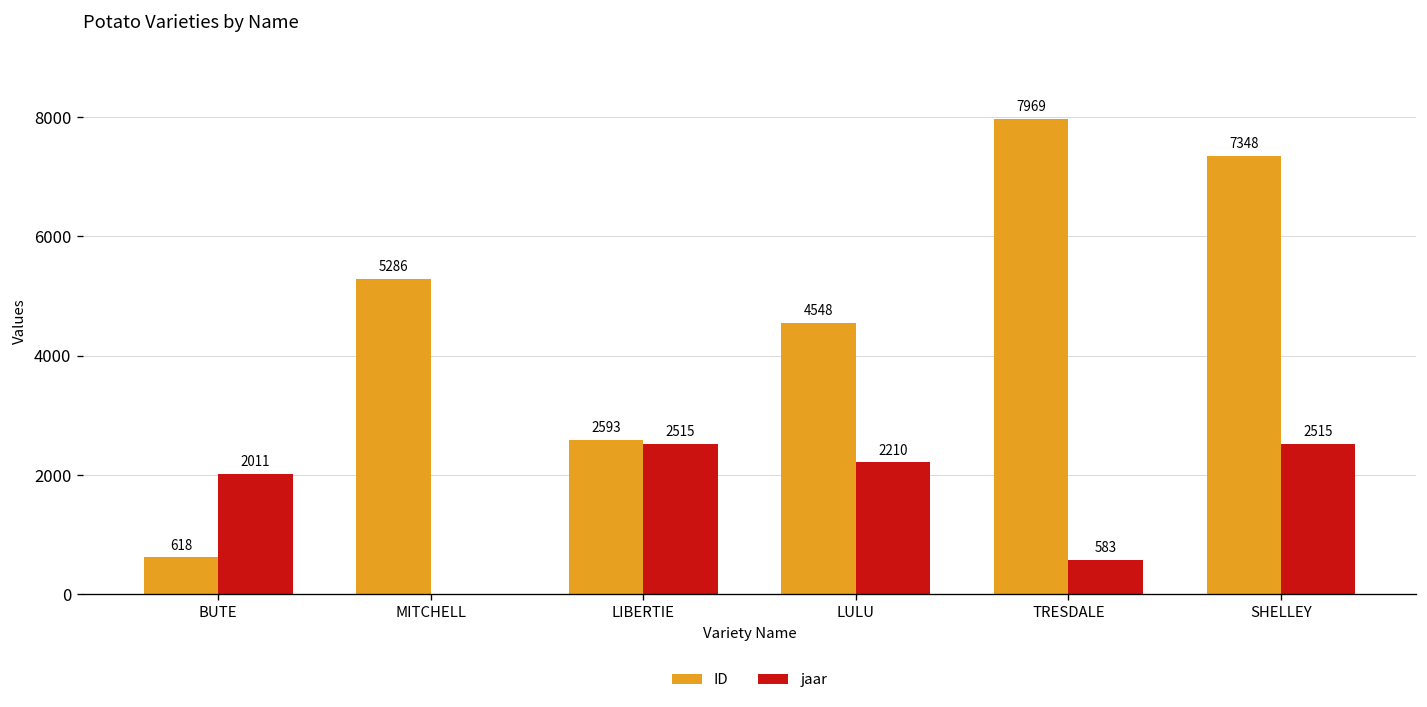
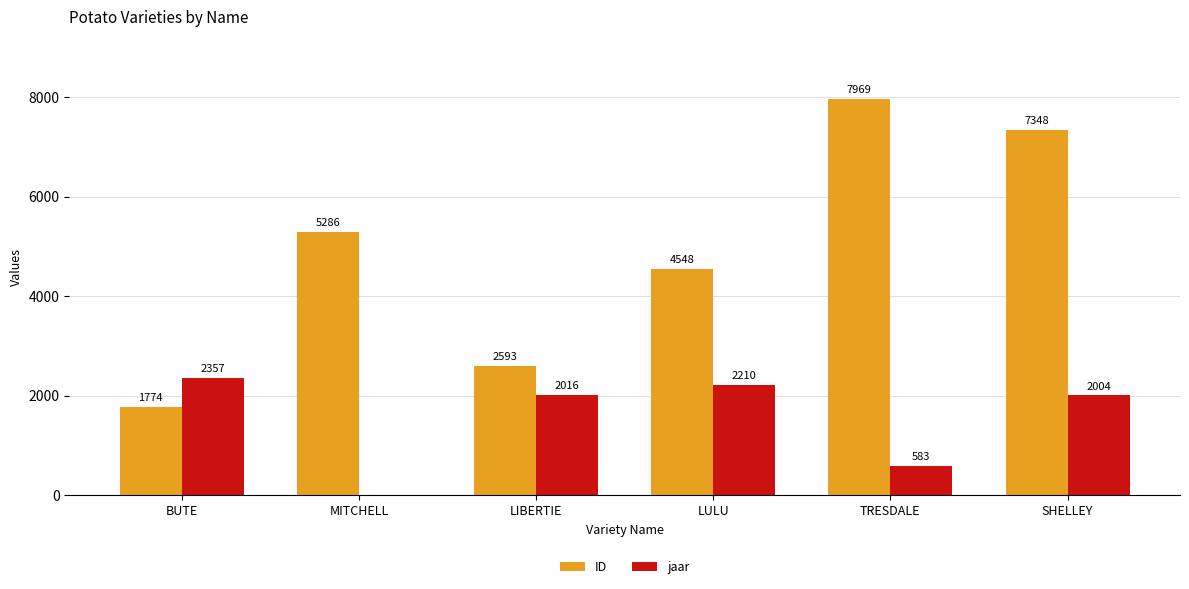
ID, BUTE: 618 -> 1774
jaar, BUTE: 2011 -> 2357
jaar, LIBERTIE: 2515 -> 2016
jaar, SHELLEY: 2515 -> 2004
